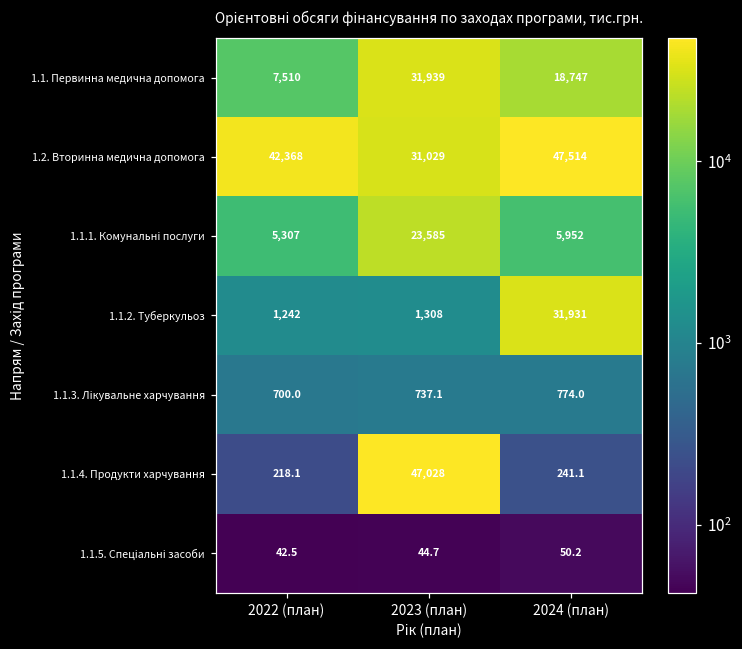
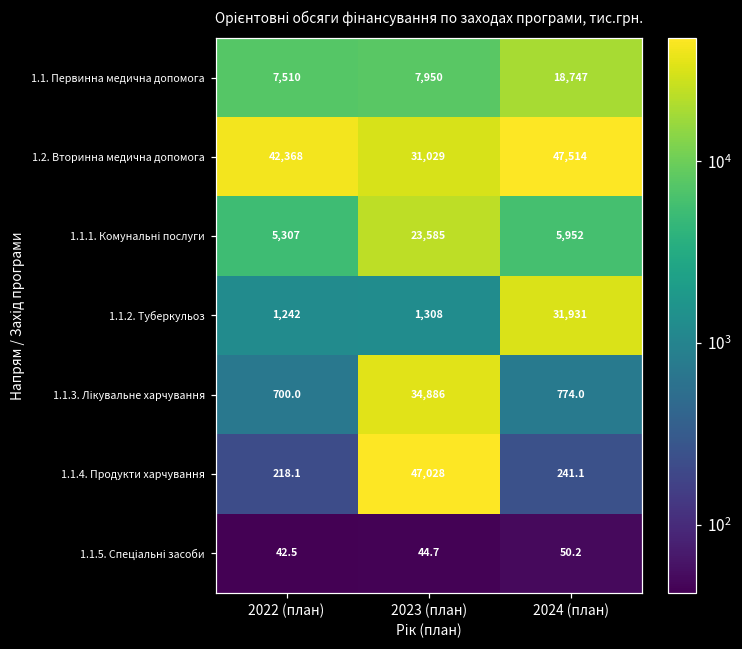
1.1. Первинна медична допомога, 2023 (план): 31,939 -> 7,950
1.1.3. Лікувальне харчування, 2023 (план): 737.1 -> 34,886
